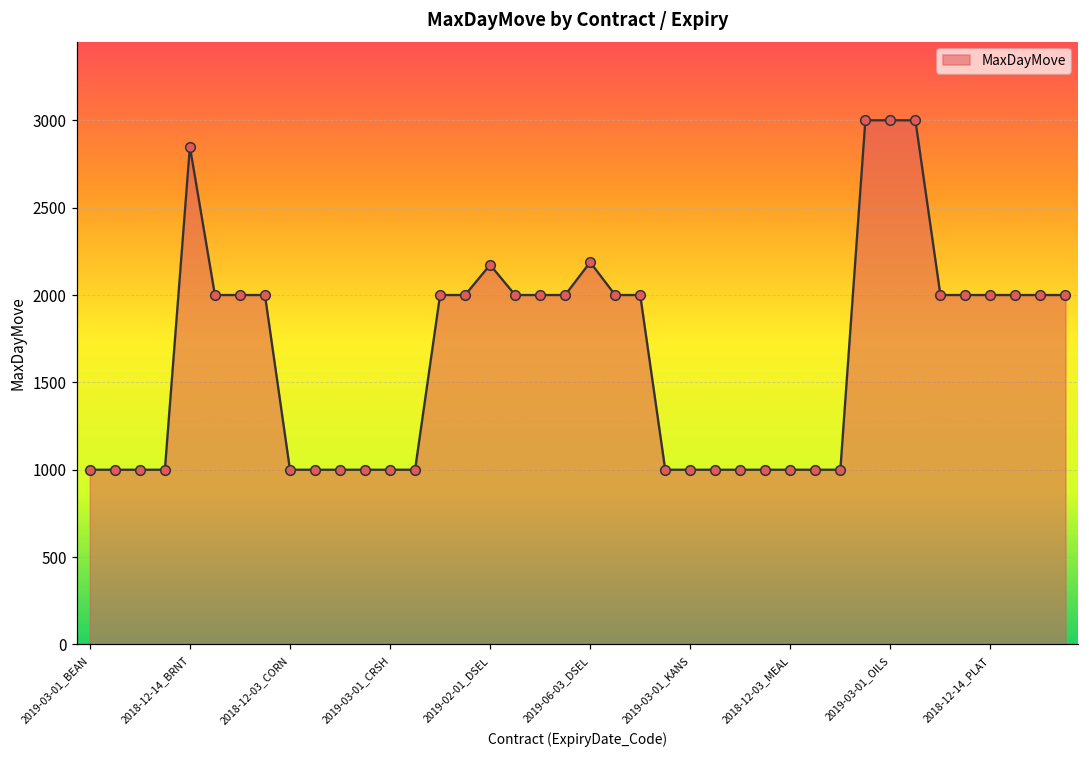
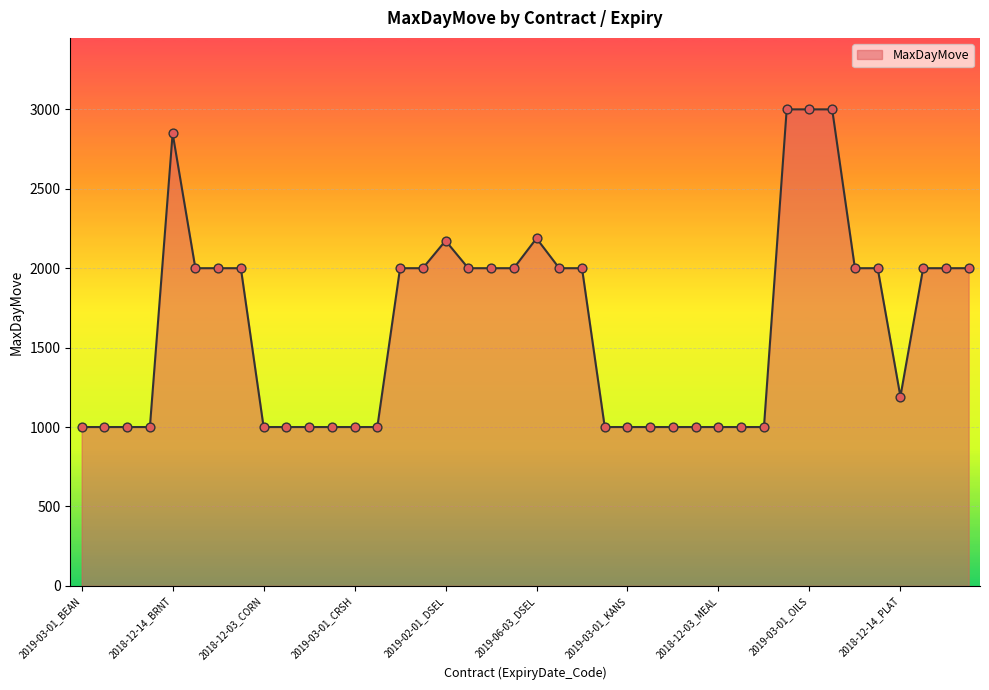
2018-12-14_PLAT: 2000 -> 1190
